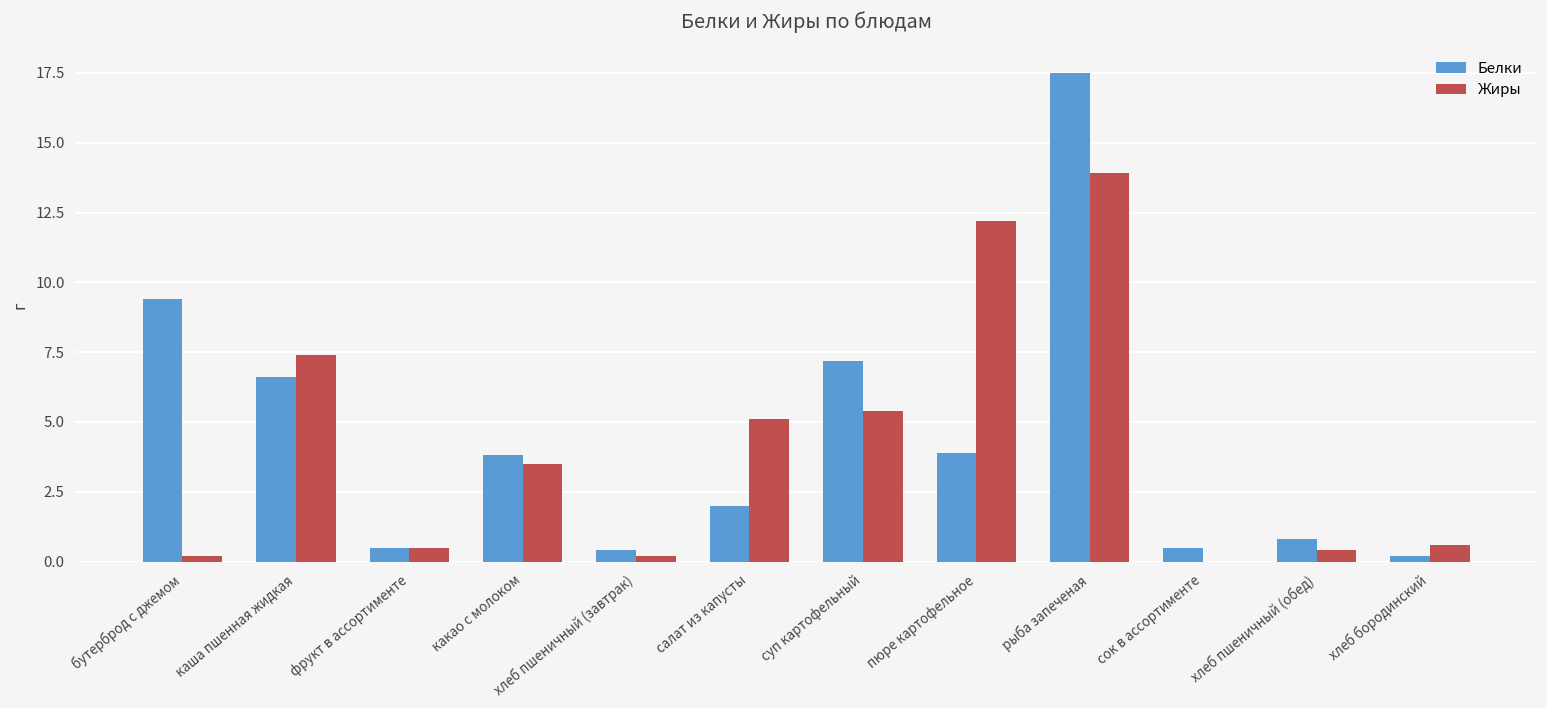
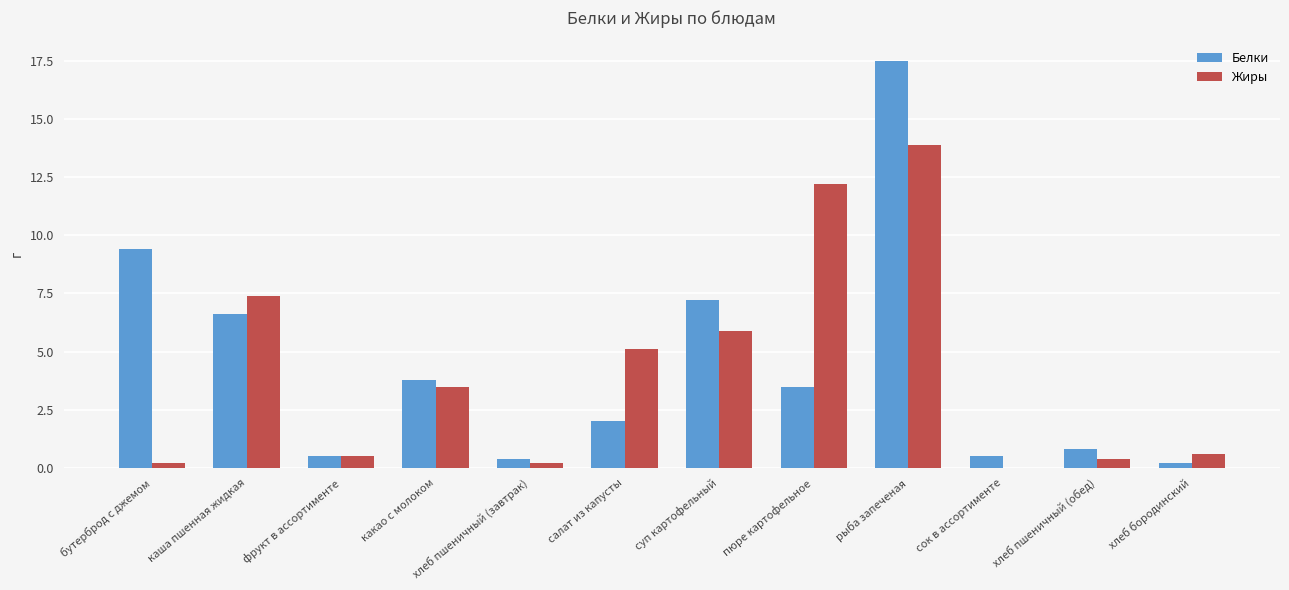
Жиры, суп картофельный: 5.4 -> 5.9
Белки, пюре картофельное: 3.9 -> 3.5
